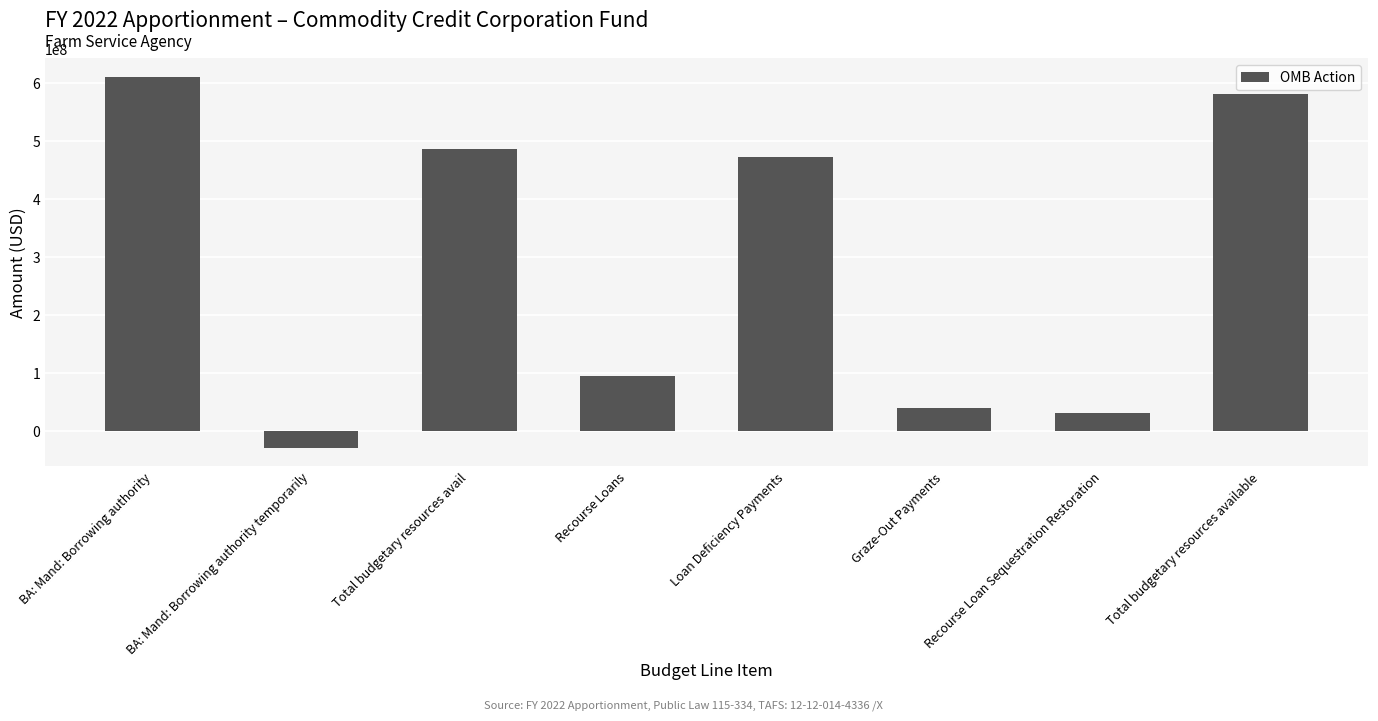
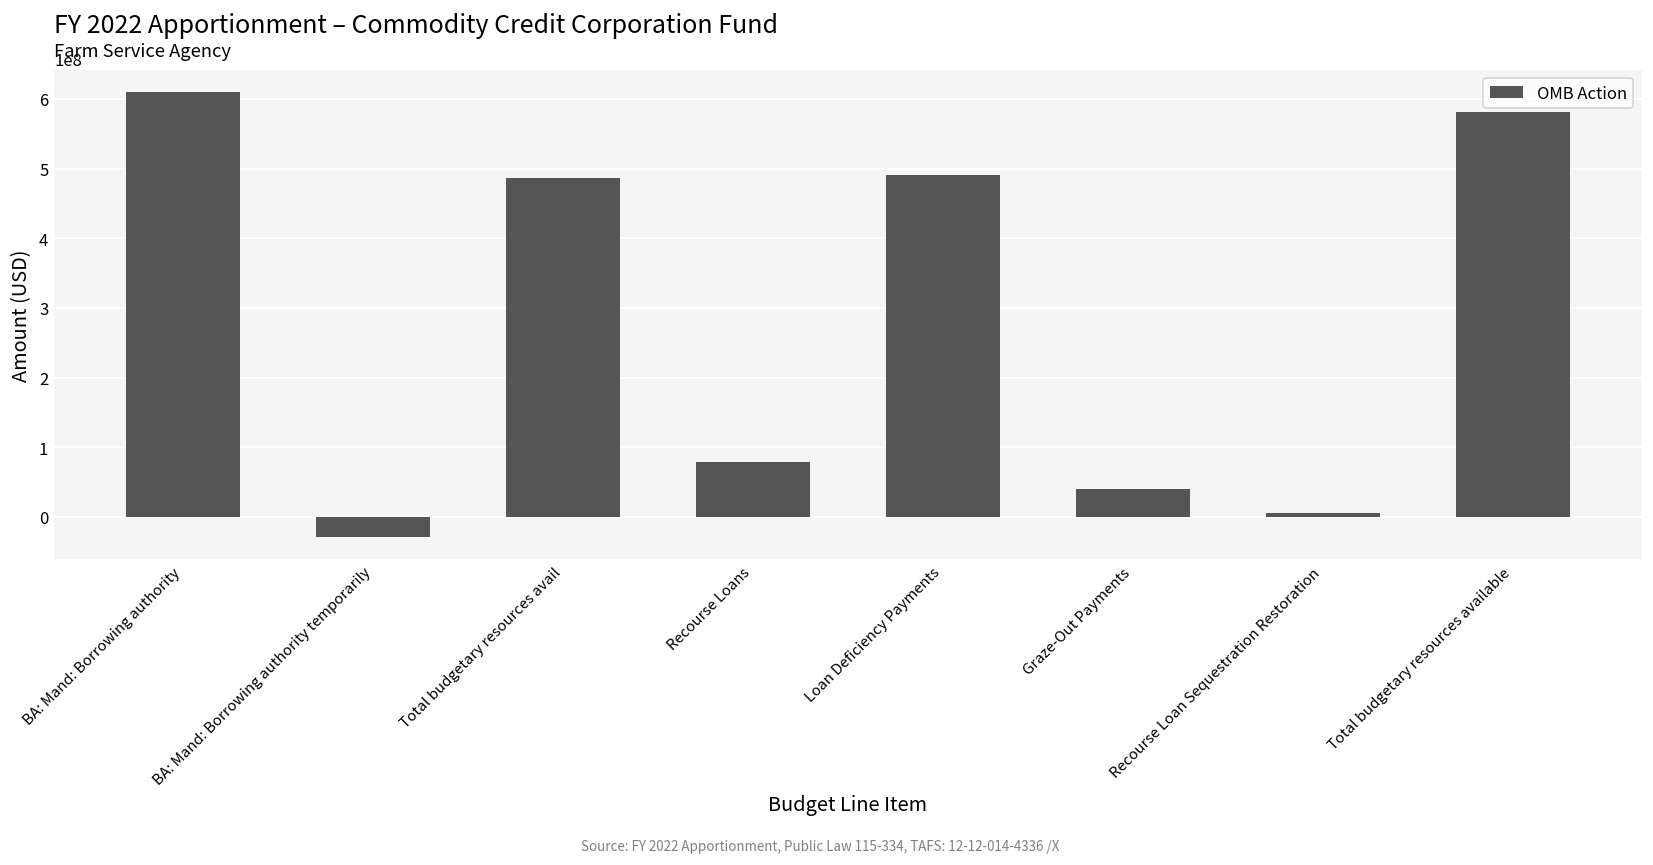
Recourse Loans: 90000000 -> 80000000
Loan Deficiency Payments: 470000000 -> 490000000
Recourse Loan Sequestration Restoration: 30000000 -> 10000000
